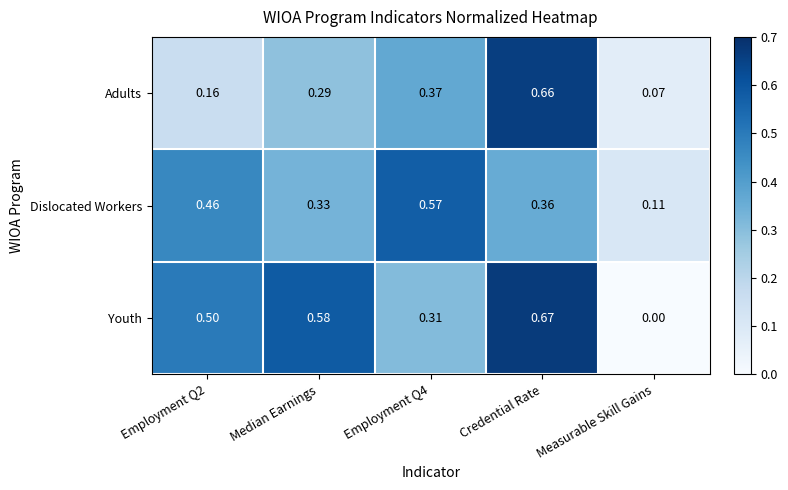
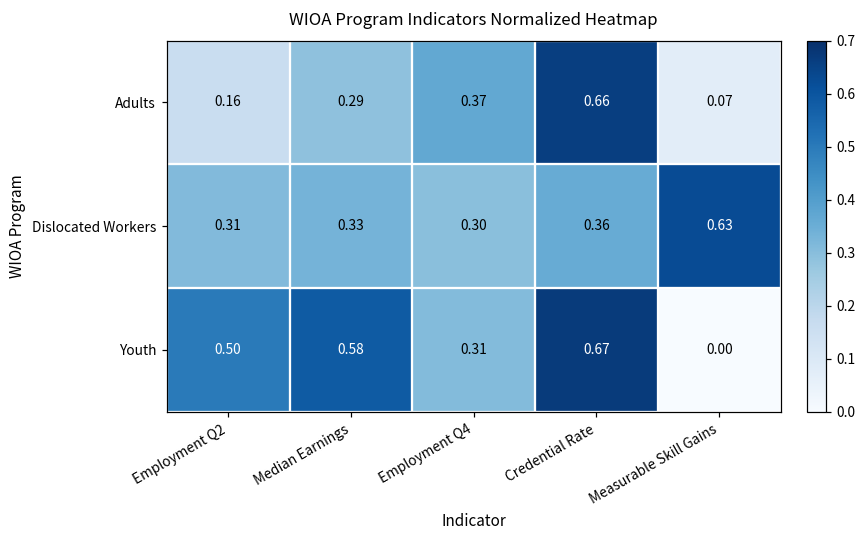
Dislocated Workers, Employment Q2: 0.46 -> 0.31
Dislocated Workers, Employment Q4: 0.57 -> 0.30
Dislocated Workers, Measurable Skill Gains: 0.11 -> 0.63
